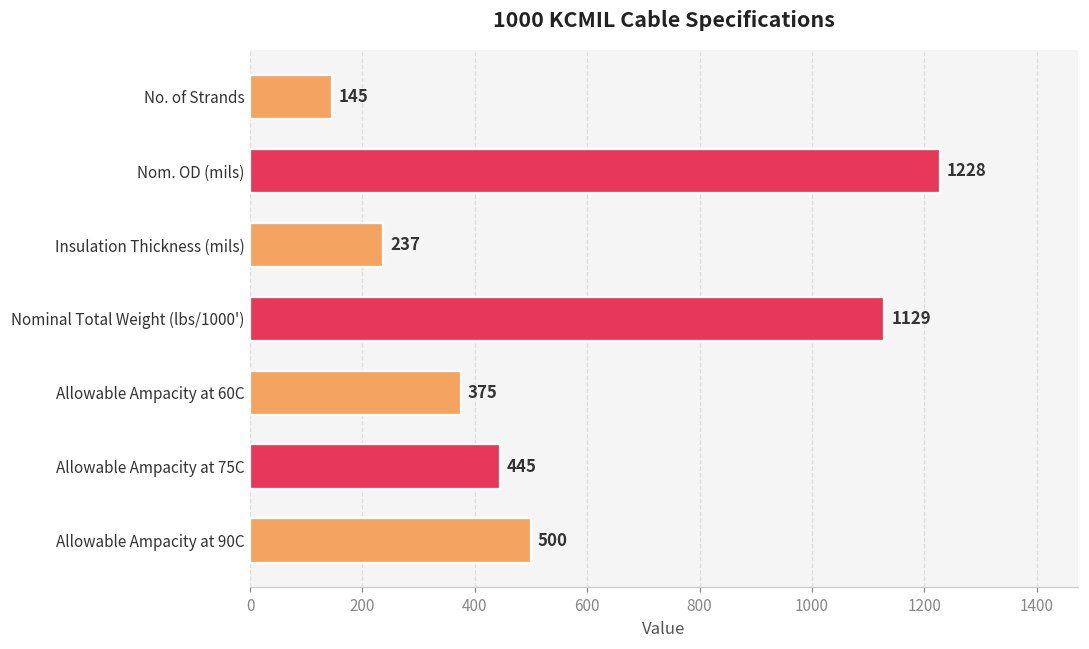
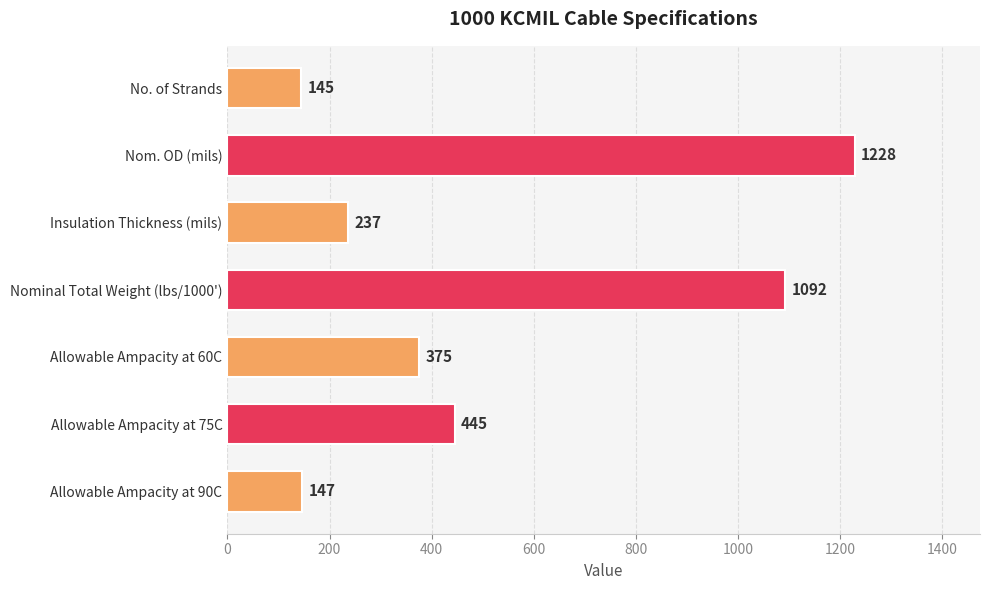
Nominal Total Weight (lbs/1000'): 1129 -> 1092
Allowable Ampacity at 90C: 500 -> 147
